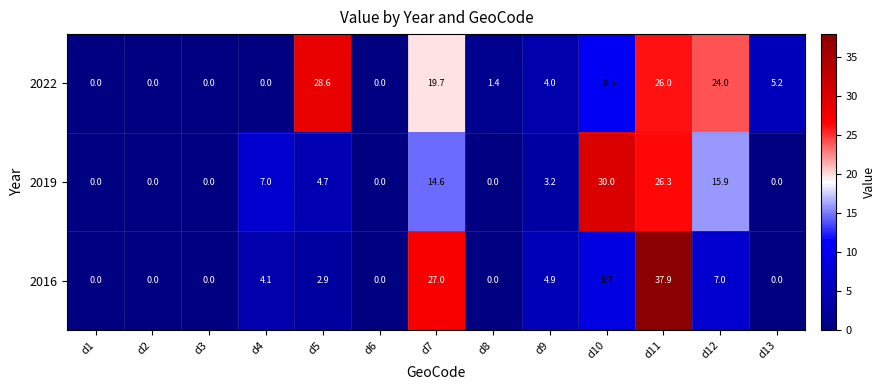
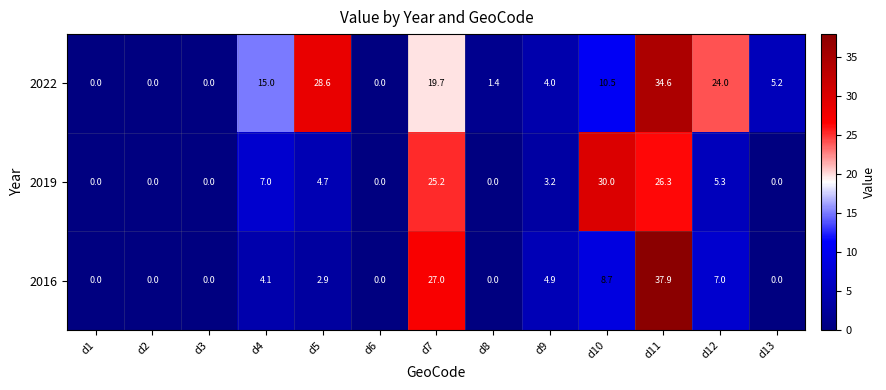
2022, d4: 0.0 -> 15.0
2022, d11: 26.0 -> 34.6
2019, d7: 14.6 -> 25.2
2019, d12: 15.9 -> 5.3
